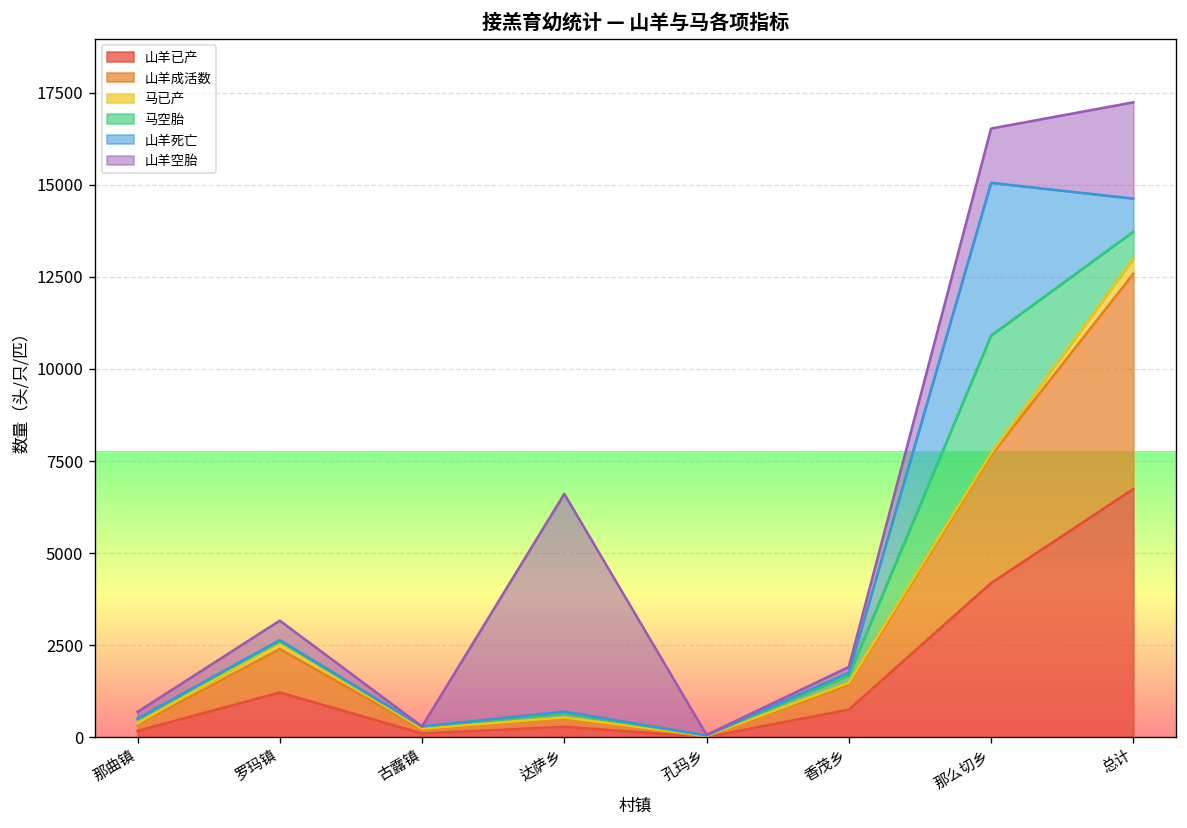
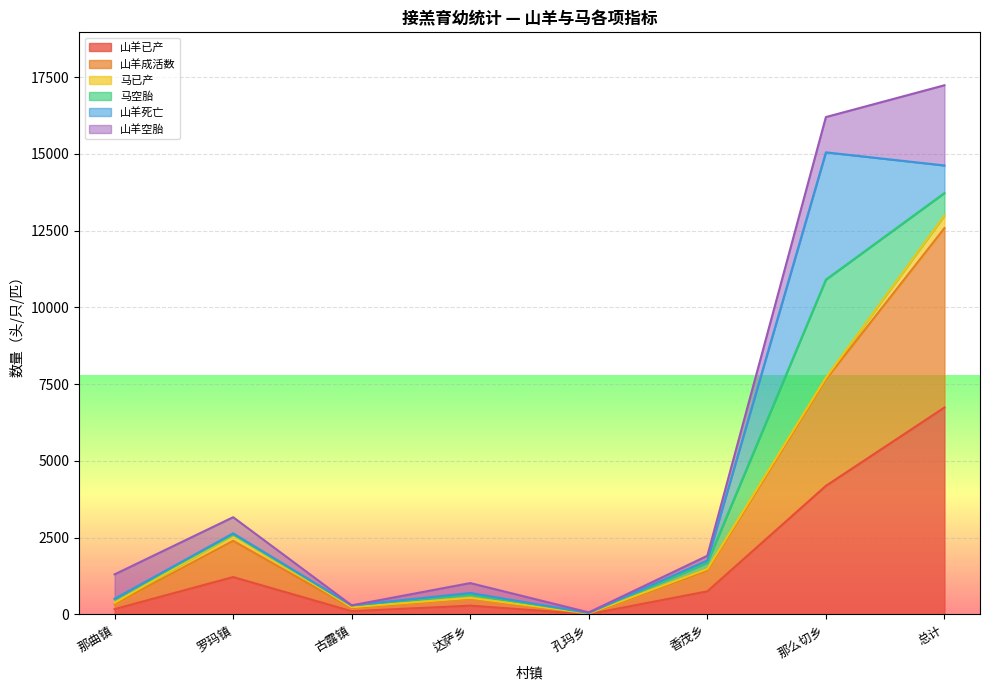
山羊空胎, 那曲镇: 200 -> 800
山羊空胎, 达萨乡: 5900 -> 300
山羊空胎, 那么切乡: 1500 -> 1100
